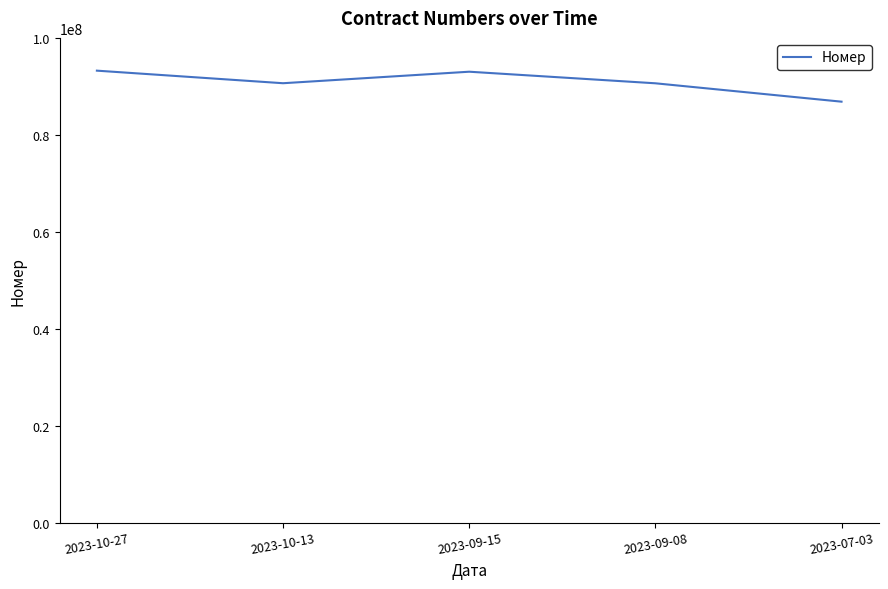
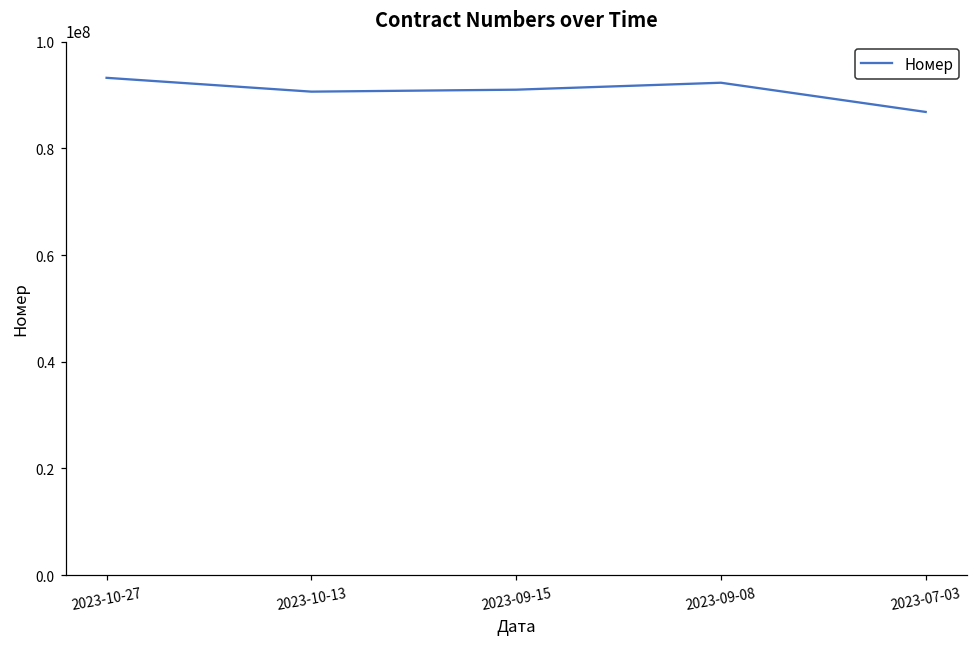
2023-09-15: 93000000 -> 91000000
2023-09-08: 91000000 -> 92000000
